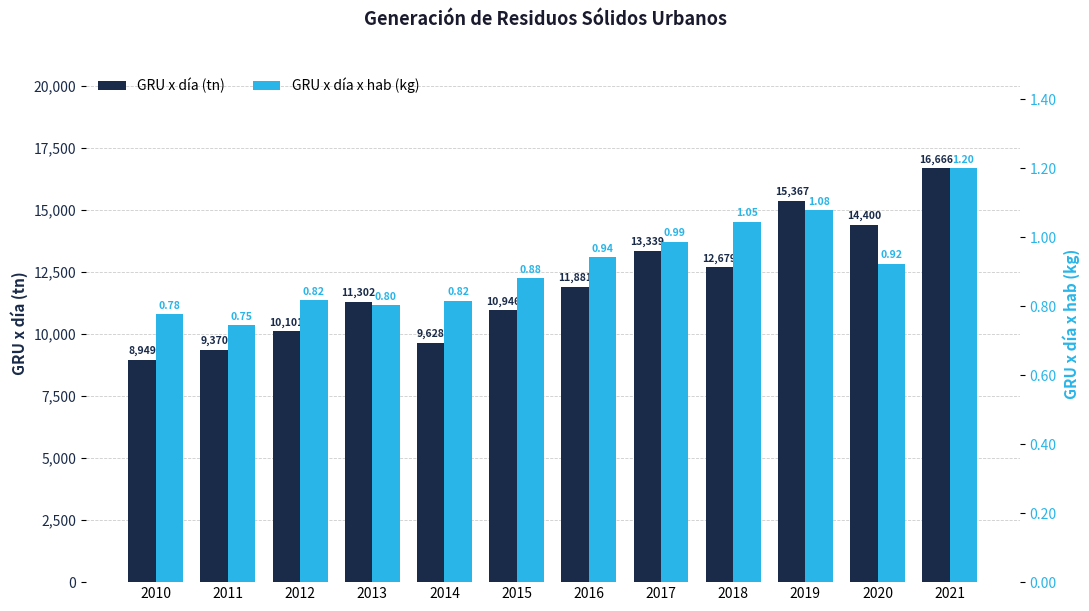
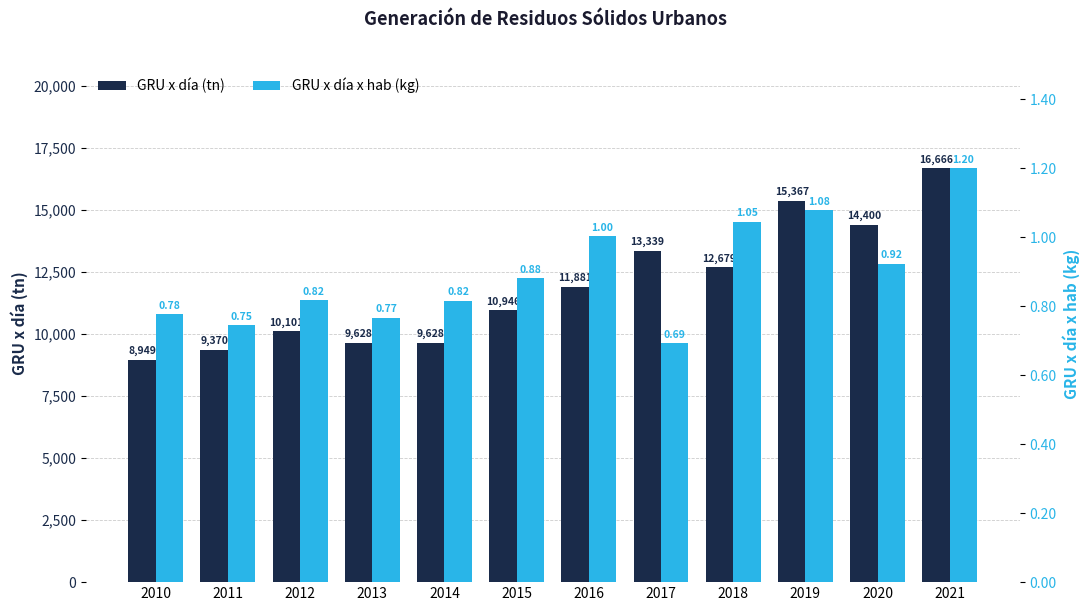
GRU x día (tn), 2013: 11,302 -> 9,628
GRU x día x hab (kg), 2013: 0.80 -> 0.77
GRU x día x hab (kg), 2016: 0.94 -> 1.00
GRU x día x hab (kg), 2017: 0.99 -> 0.69
